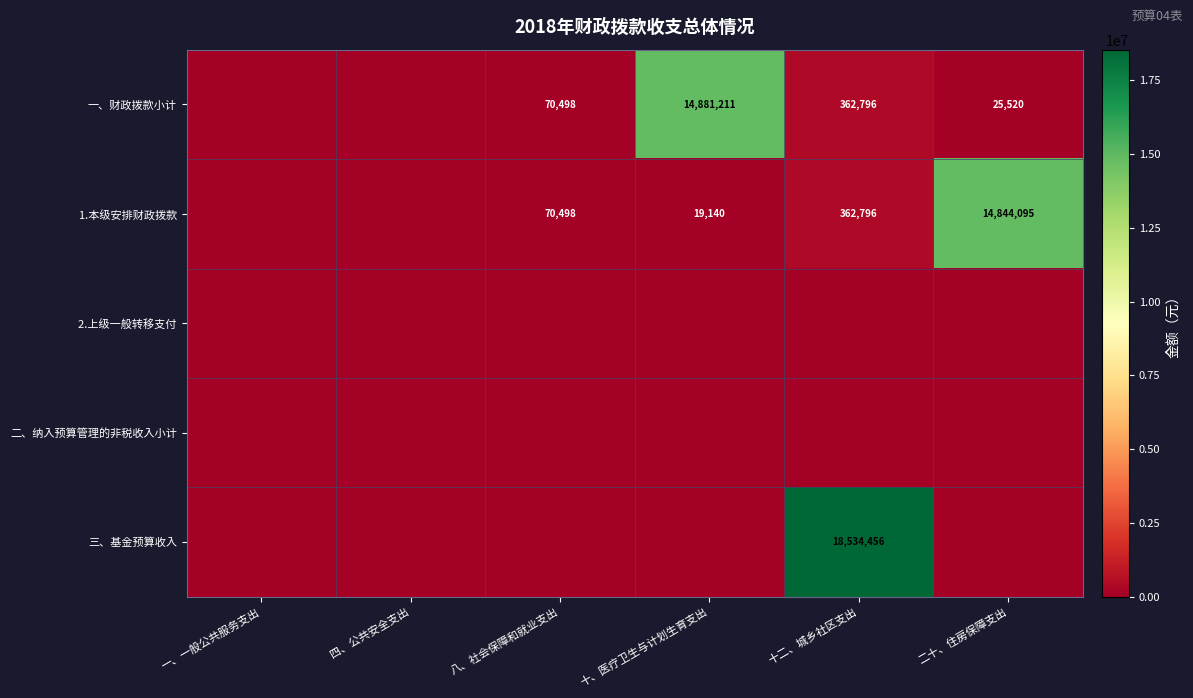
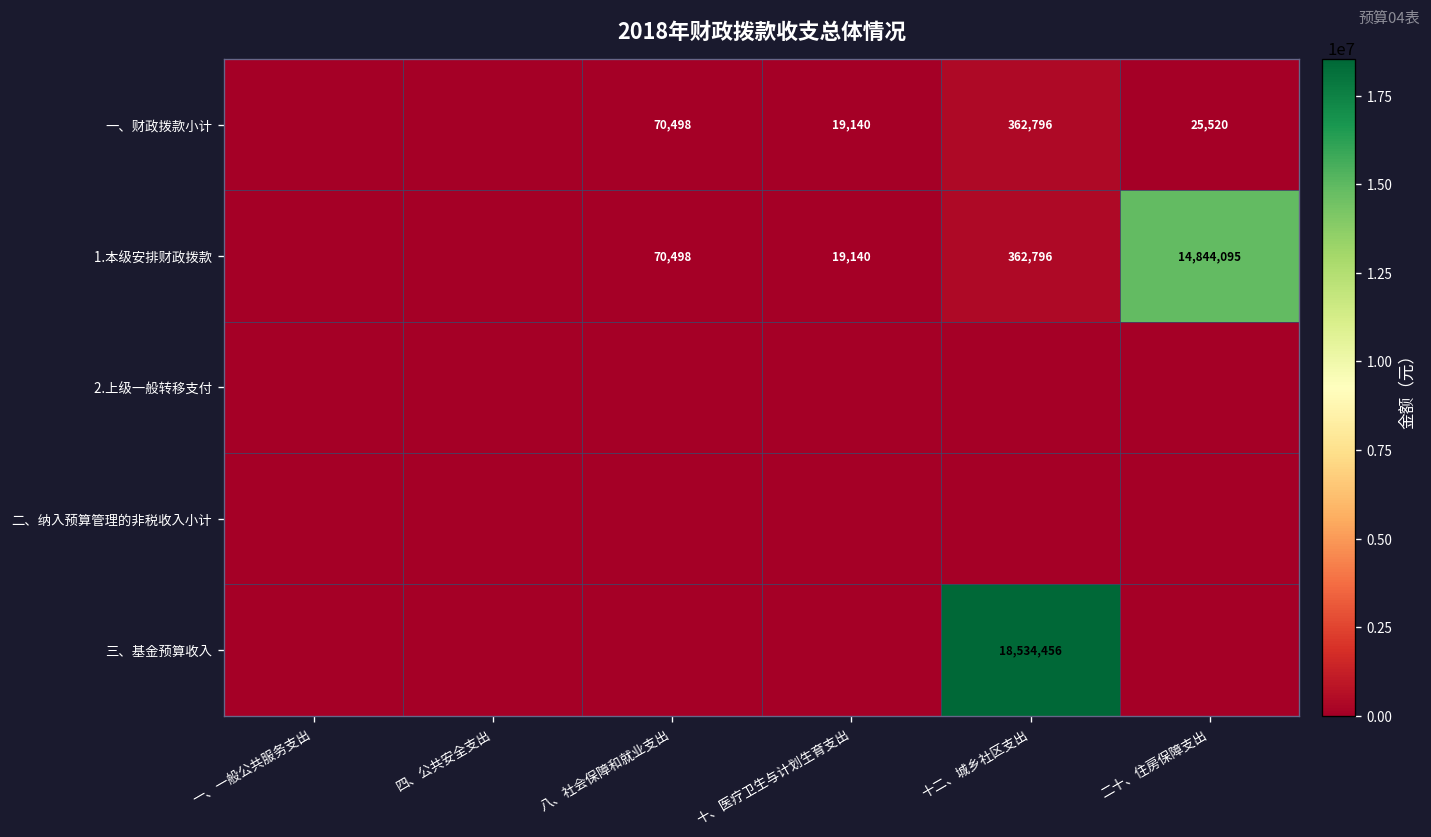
一、财政拨款小计, 十、医疗卫生与计划生育支出: 14,881,211 -> 19,140
